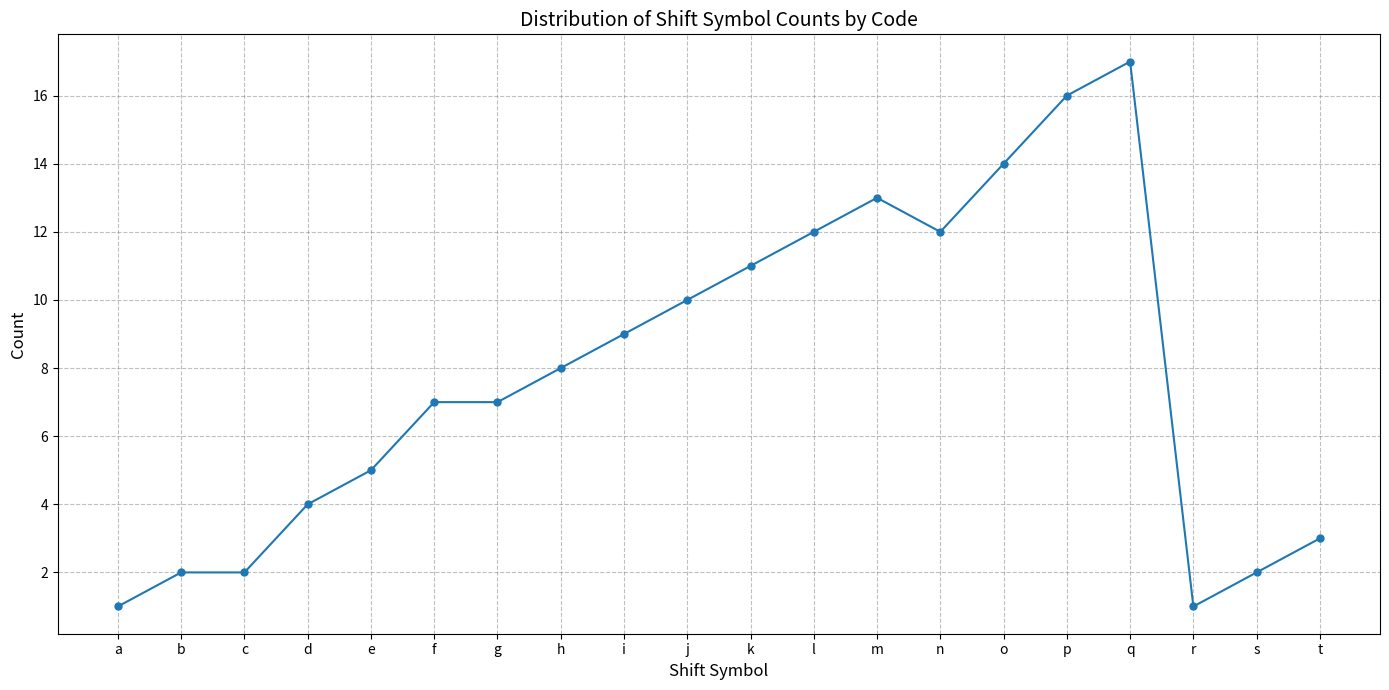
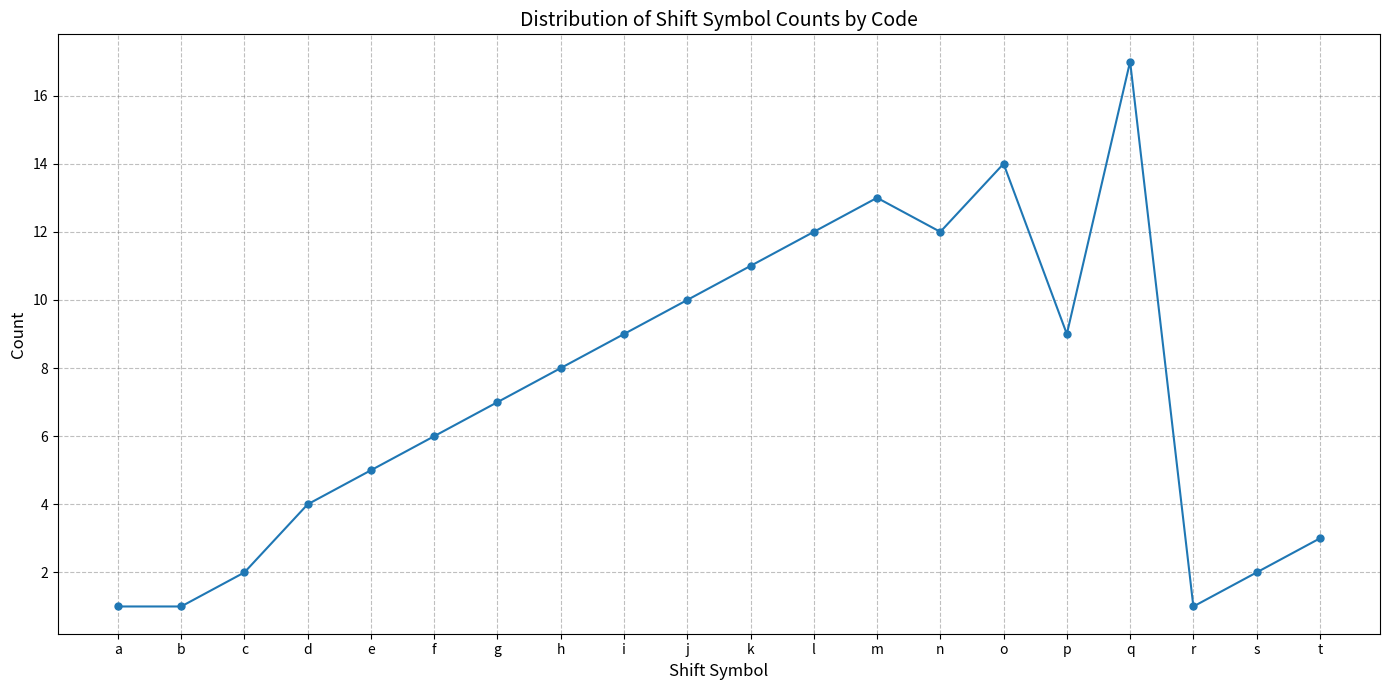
b: 2 -> 1
f: 7 -> 6
p: 16 -> 9
